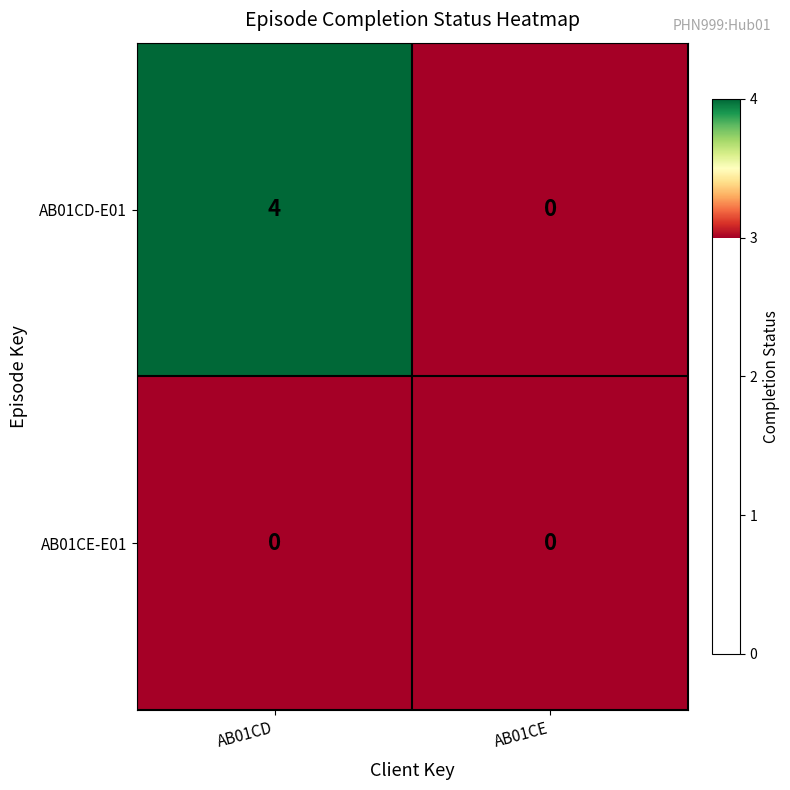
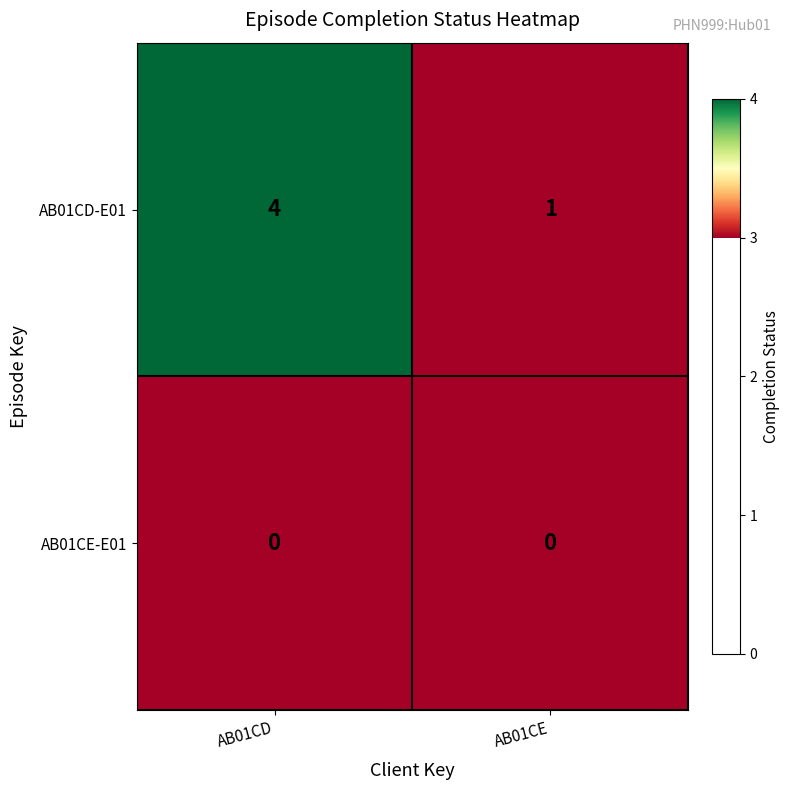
AB01CD-E01, AB01CE: 0 -> 1
